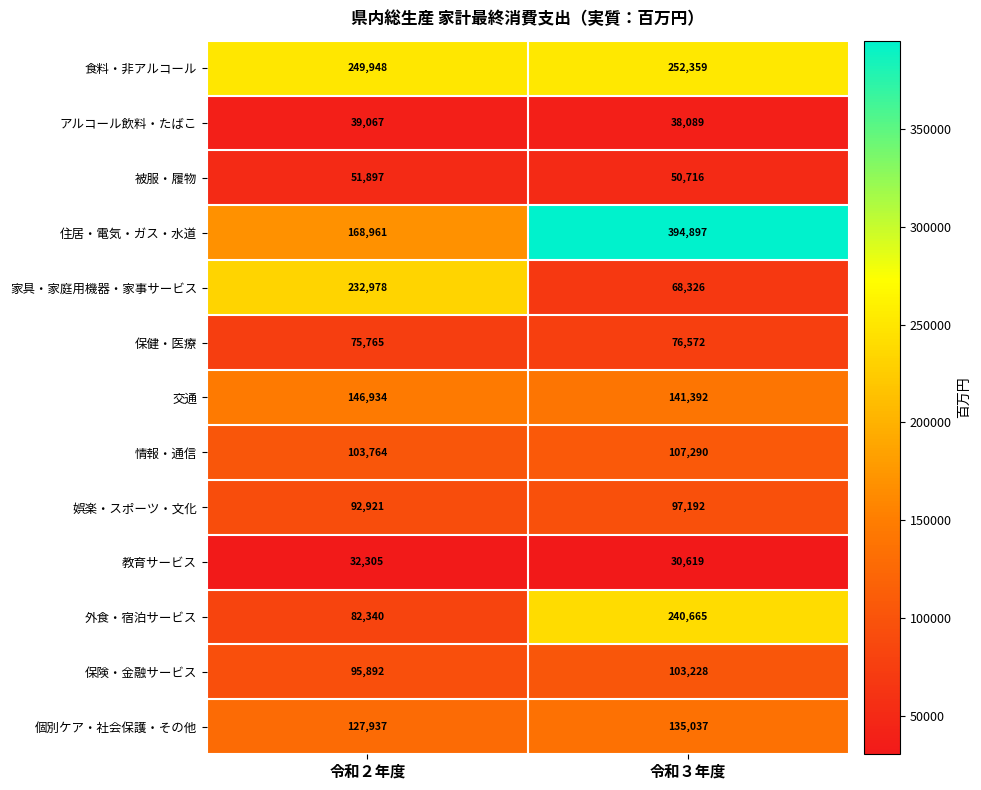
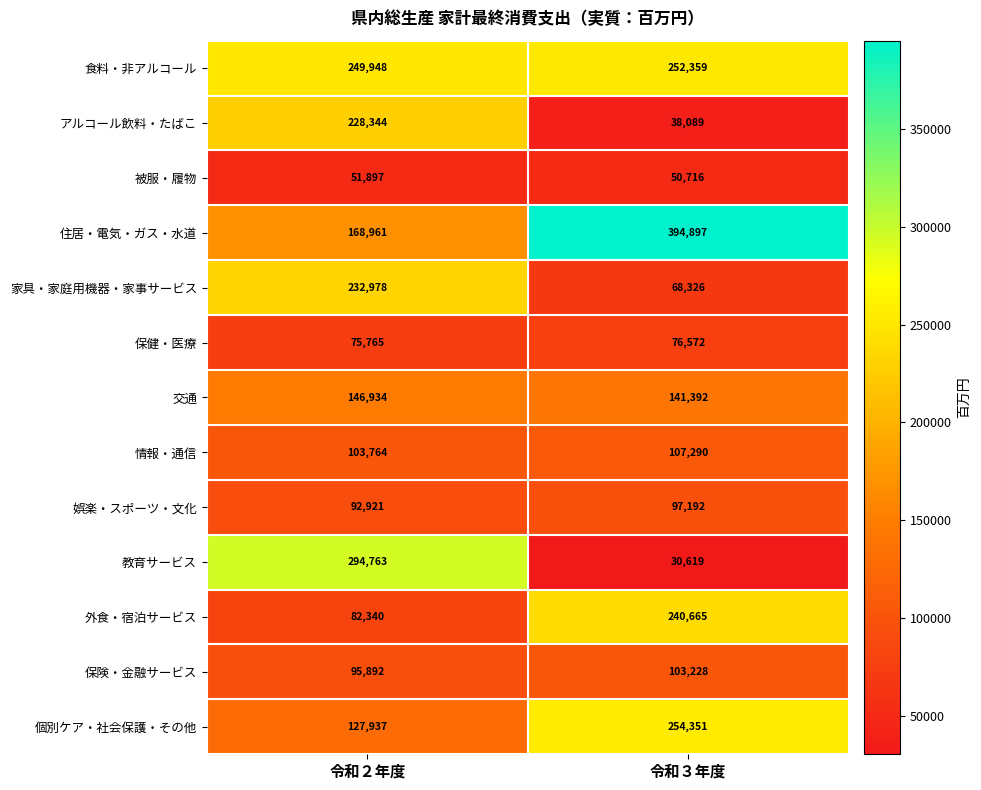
アルコール飲料・たばこ, 令和２年度: 39,067 -> 228,344
教育サービス, 令和２年度: 32,305 -> 294,763
個別ケア・社会保護・その他, 令和３年度: 135,037 -> 254,351
